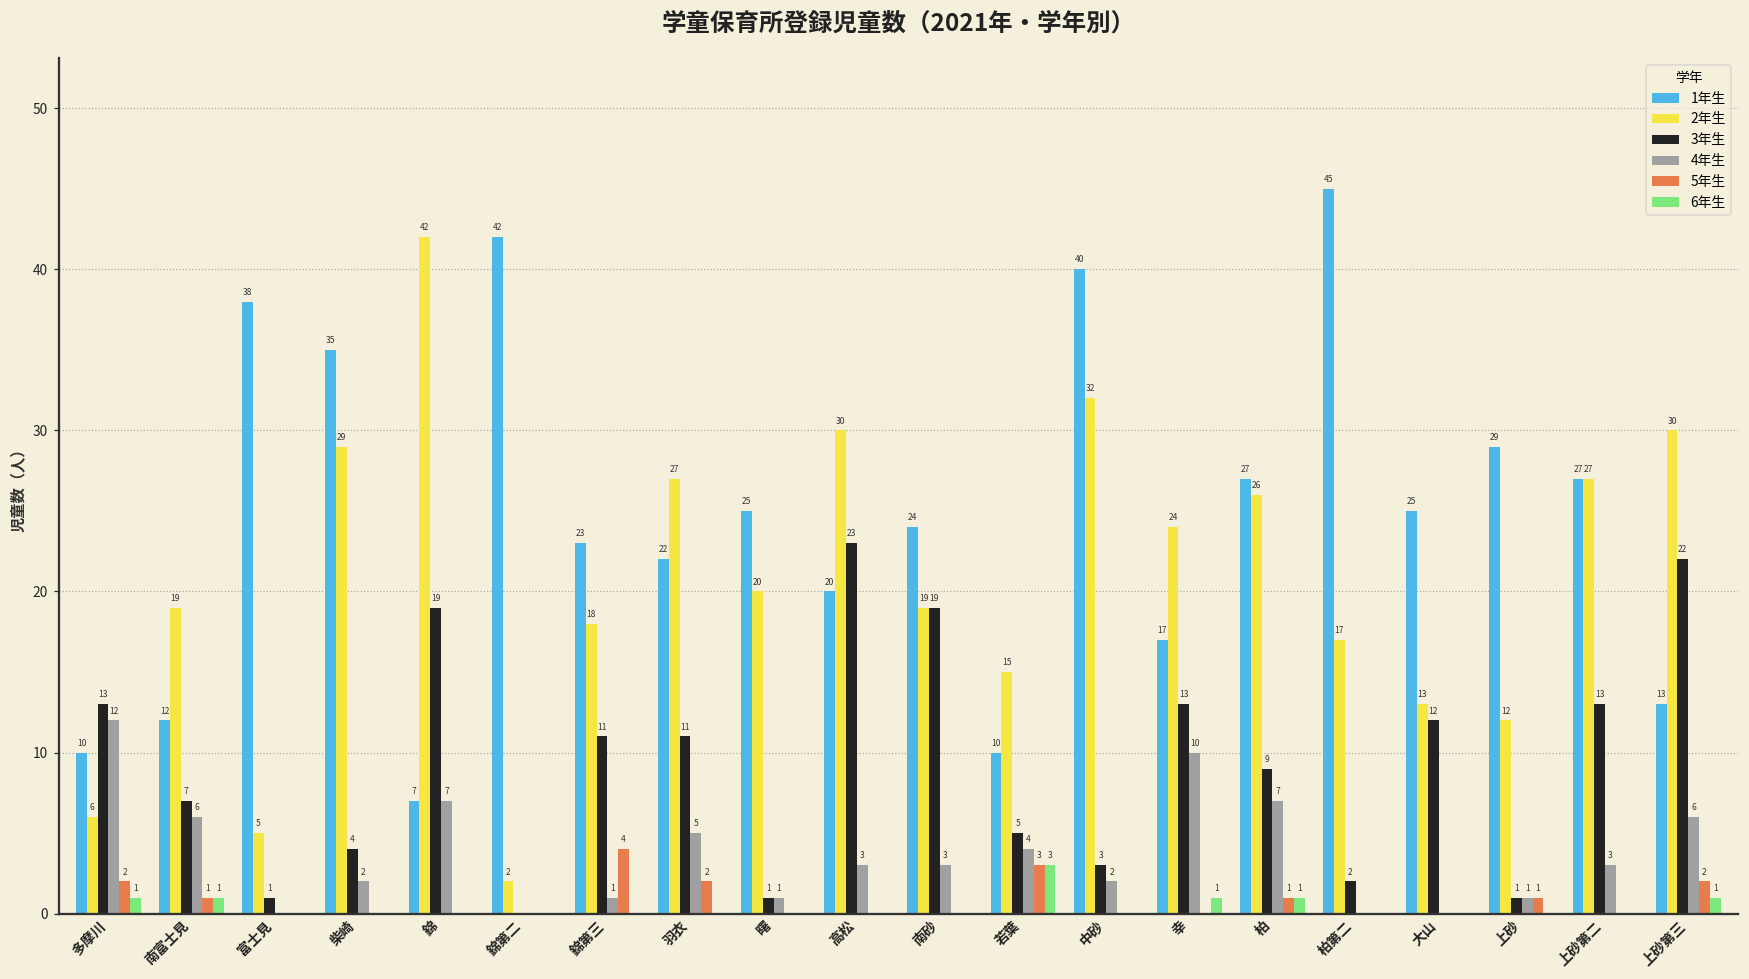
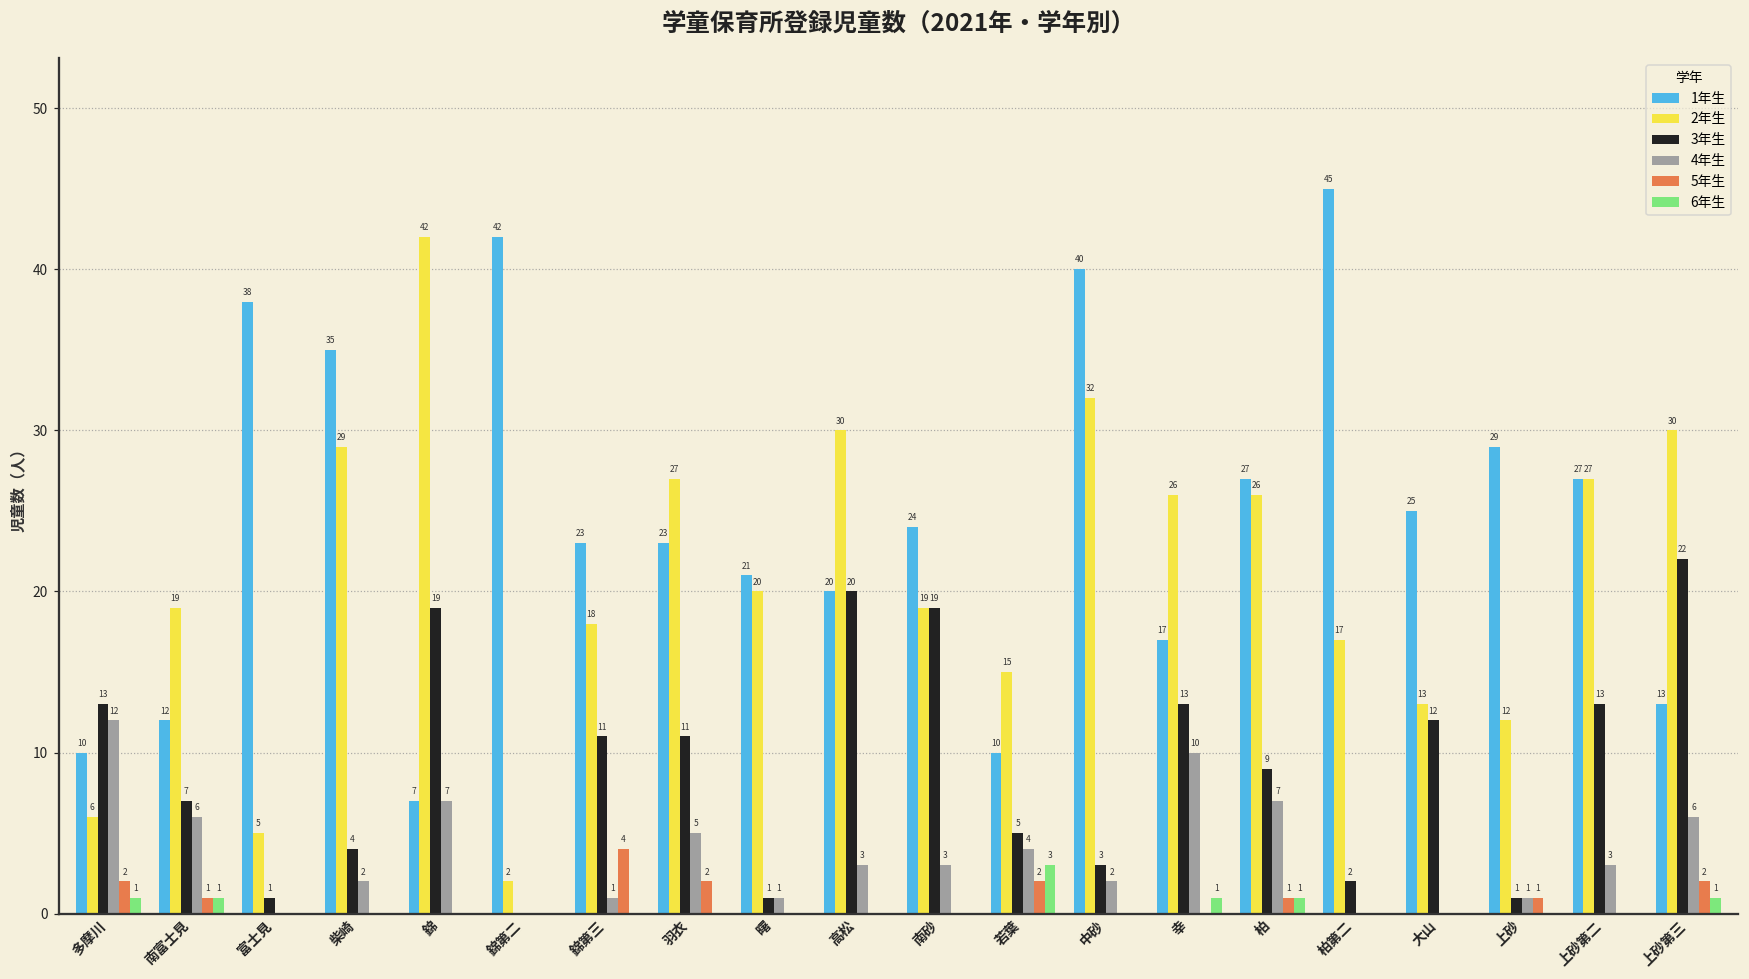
1年生, 羽衣: 22 -> 23
1年生, 曙: 25 -> 21
3年生, 高松: 23 -> 20
5年生, 若葉: 3 -> 2
2年生, 幸: 24 -> 26
